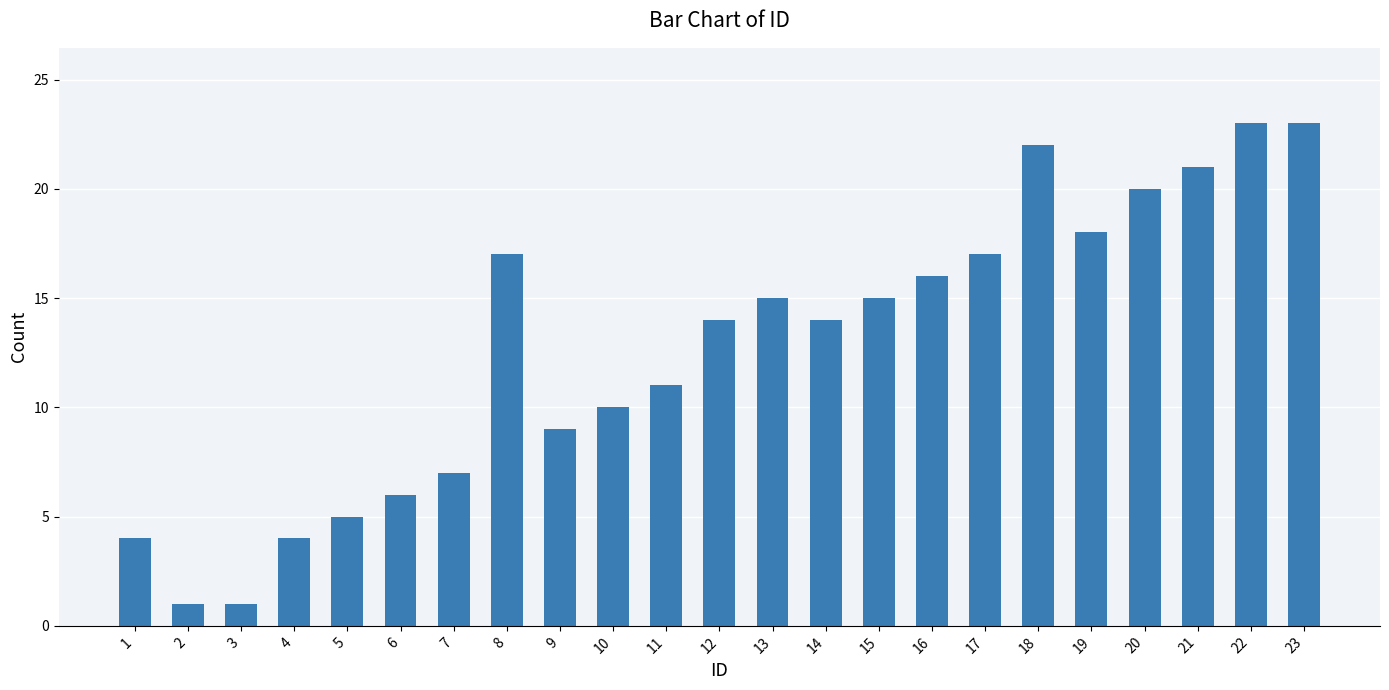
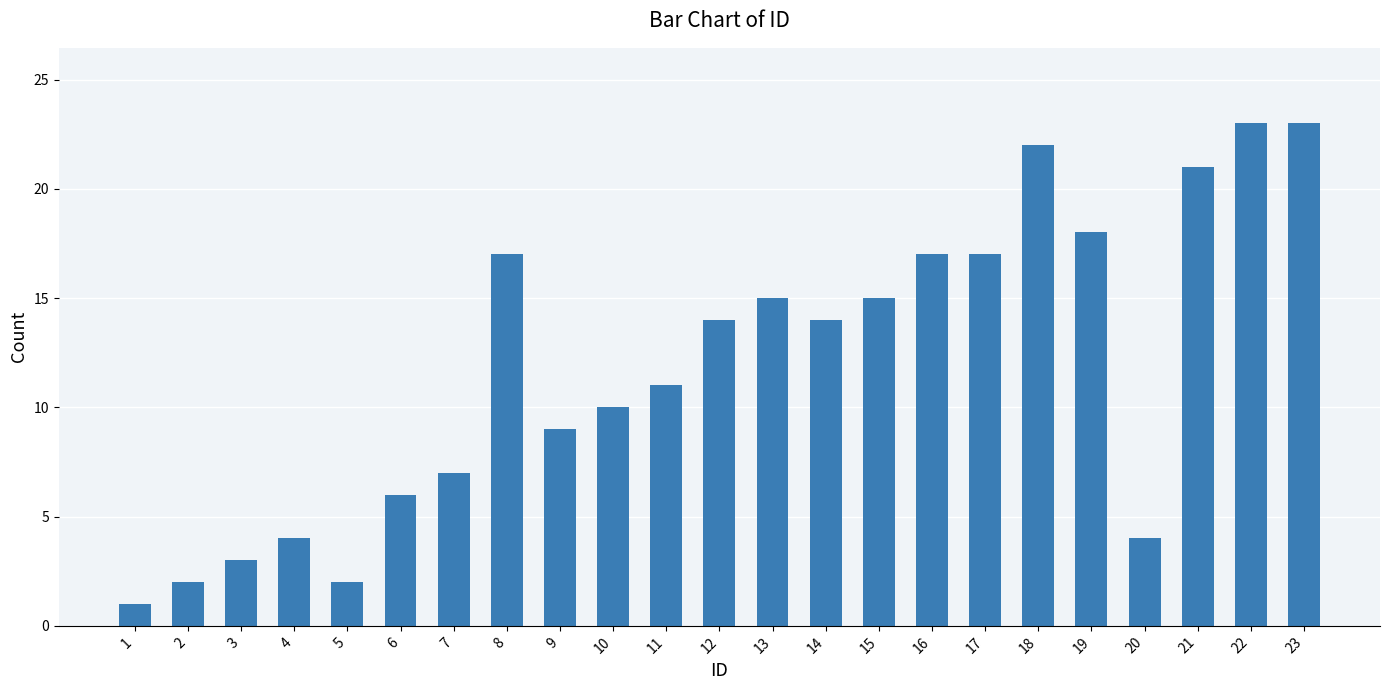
1: 4 -> 1
2: 1 -> 2
3: 1 -> 3
5: 5 -> 2
16: 16 -> 17
20: 20 -> 4
